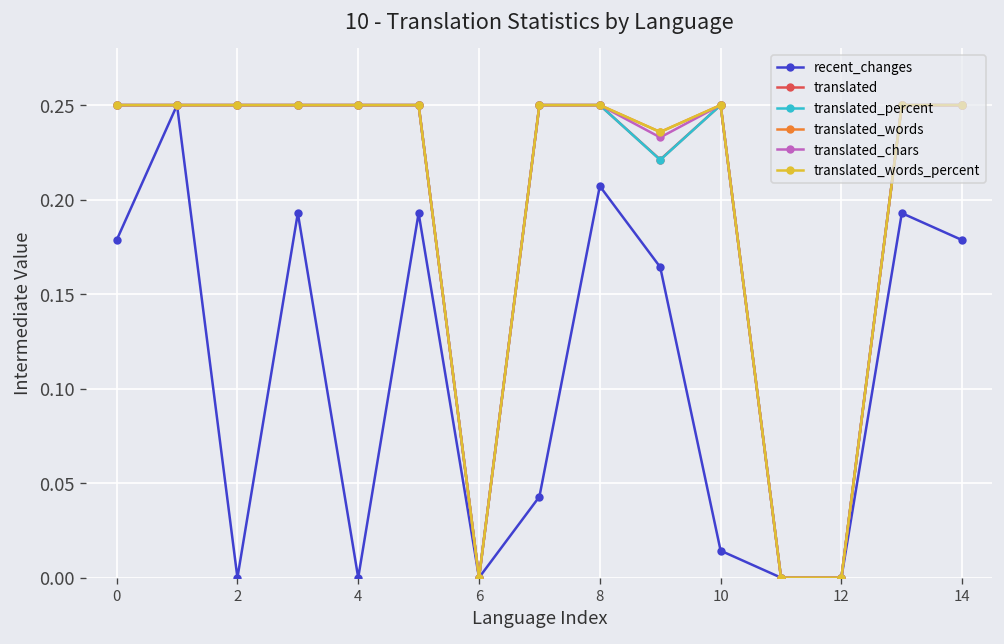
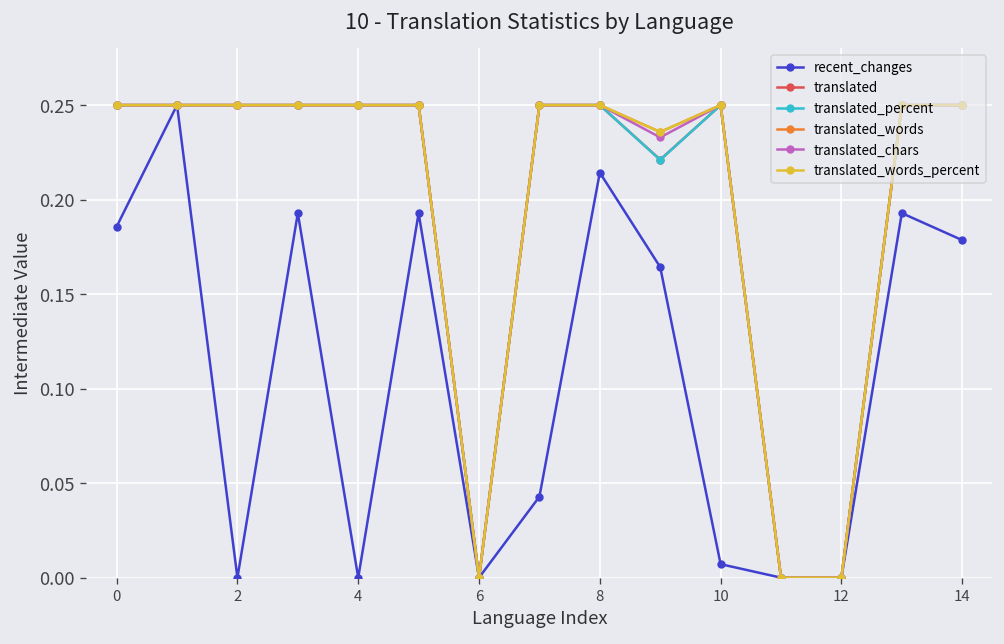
recent_changes, 0: 0.179 -> 0.186
recent_changes, 8: 0.207 -> 0.214
recent_changes, 10: 0.014 -> 0.007
